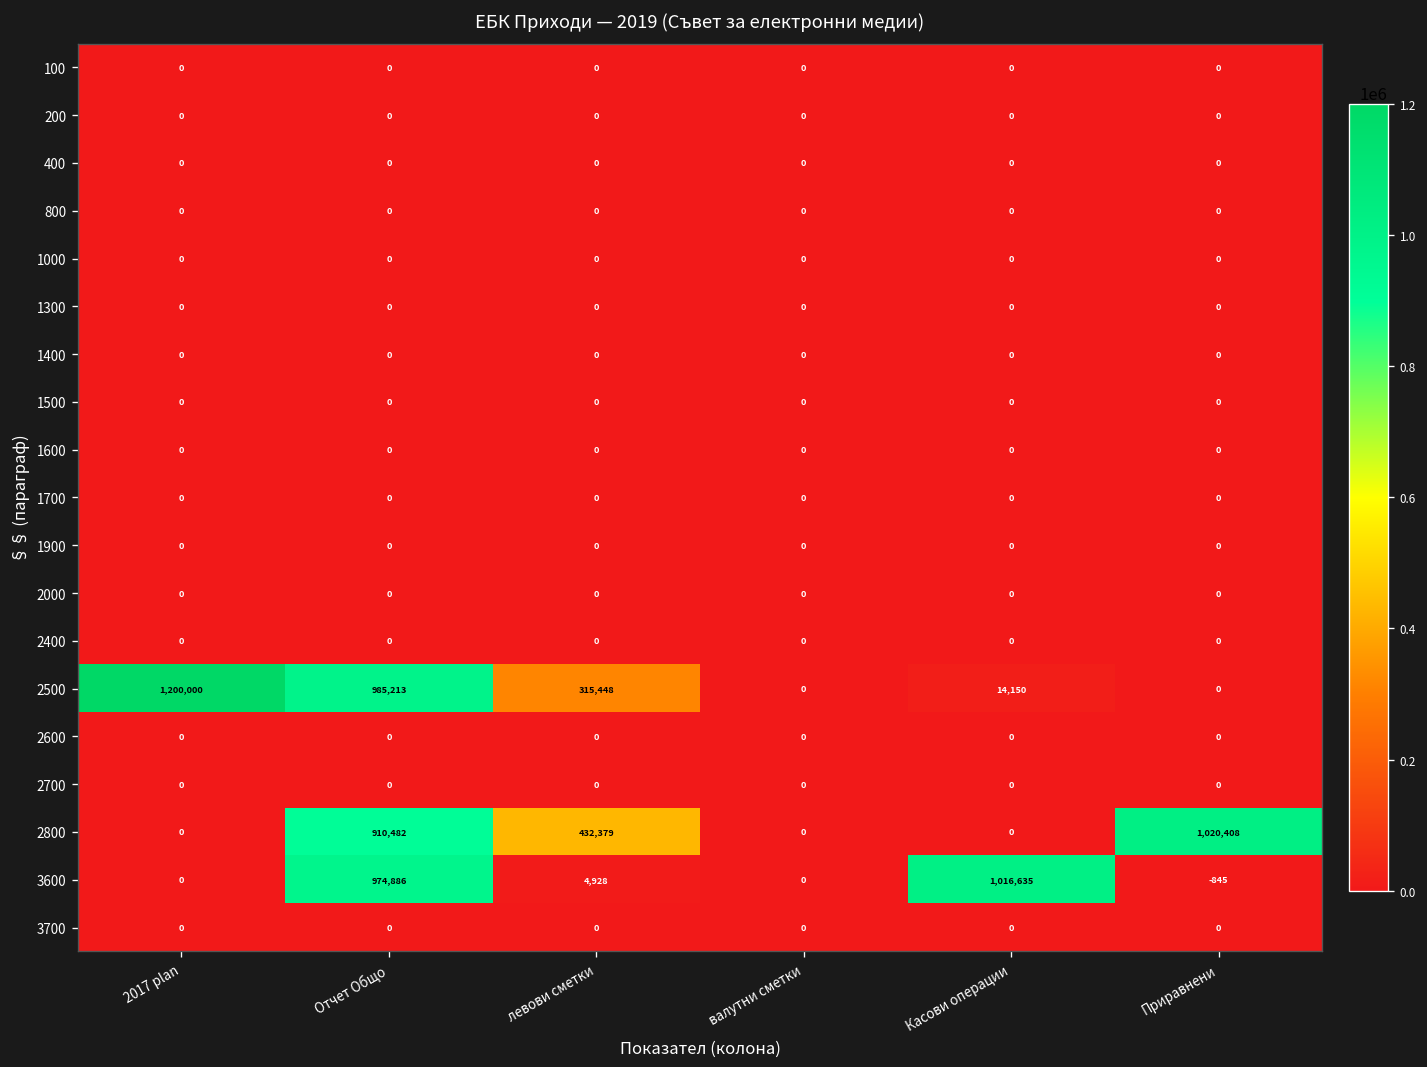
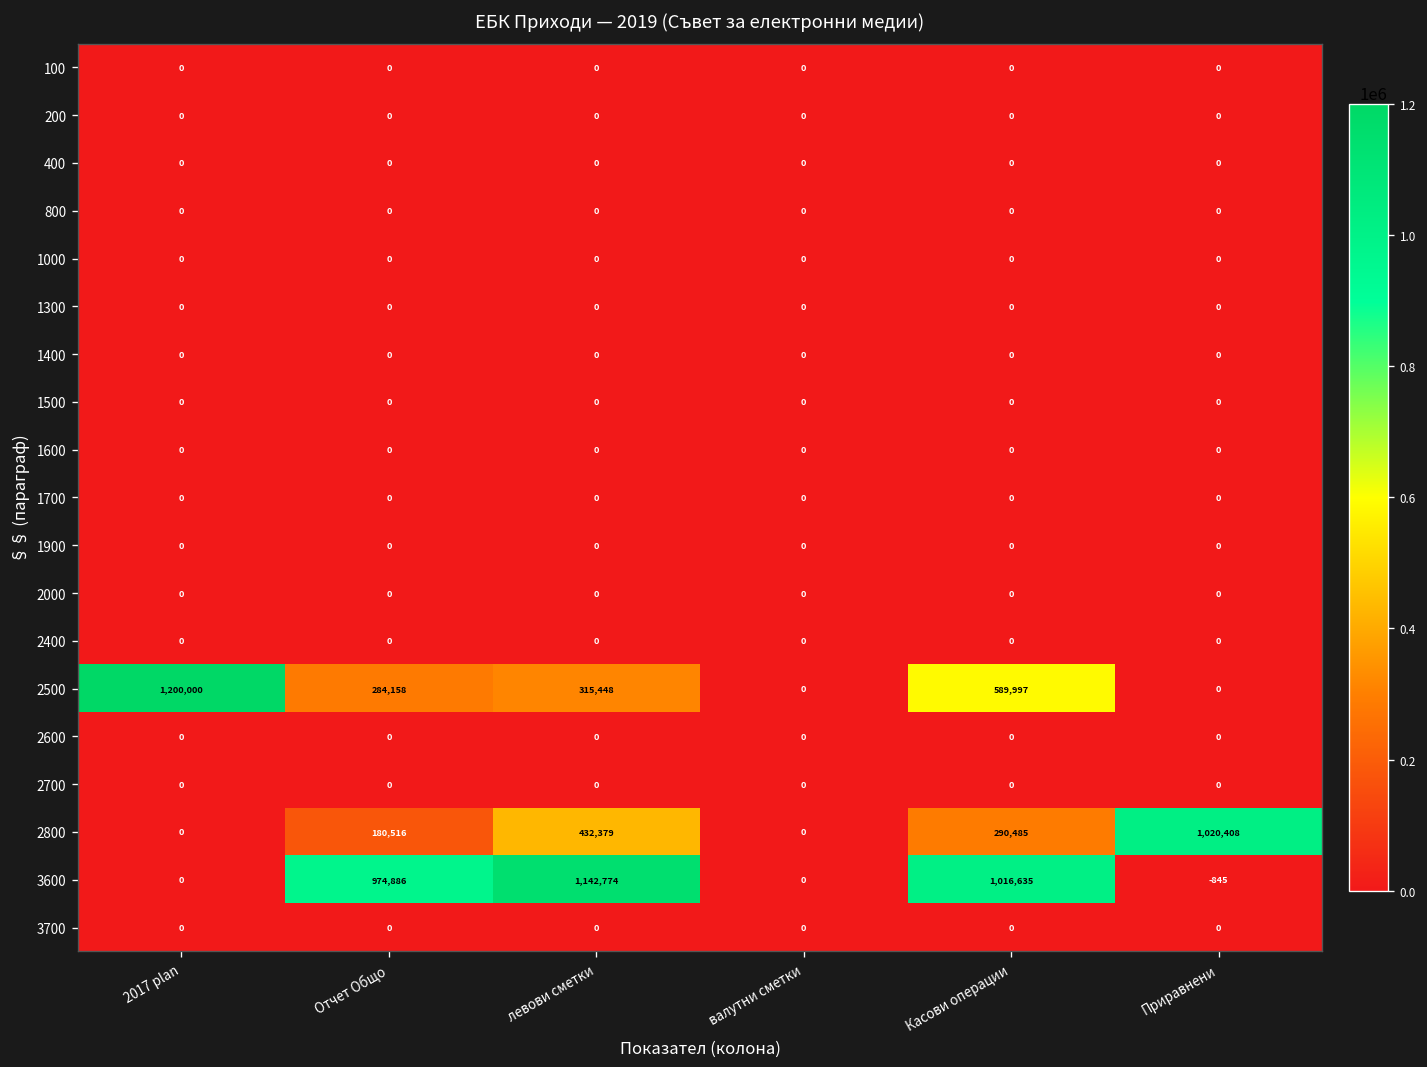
2500, Отчет Общо: 985,213 -> 284,158
2500, Касови операции: 14,150 -> 589,997
2800, Отчет Общо: 910,482 -> 180,516
2800, Касови операции: 0 -> 290,485
3600, левови сметки: 4,928 -> 1,142,774
